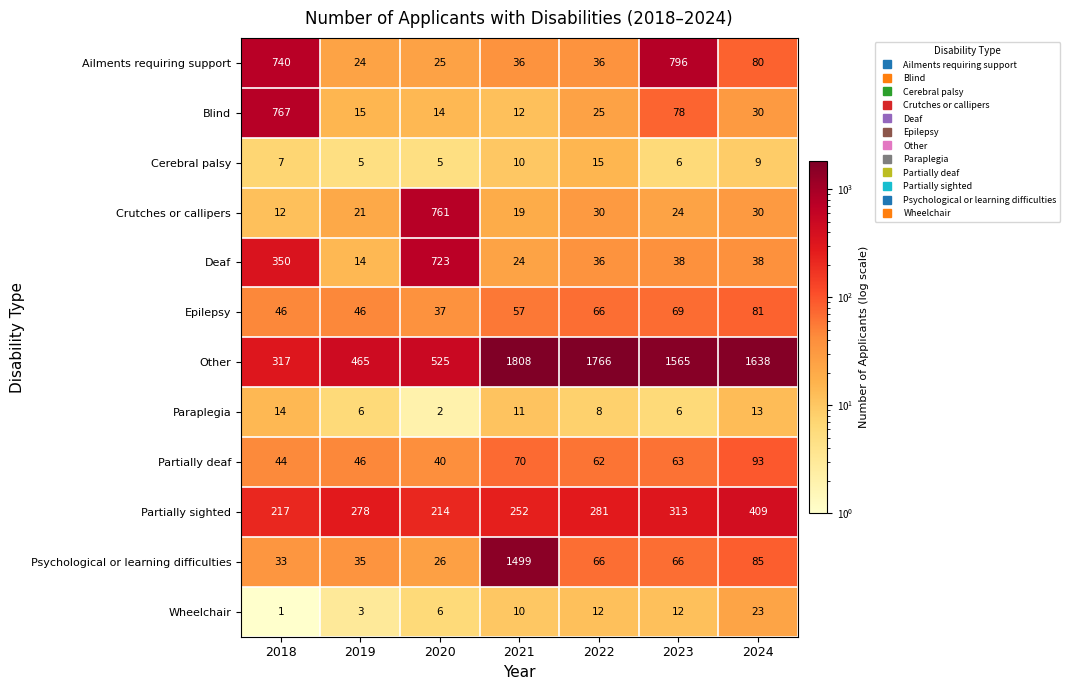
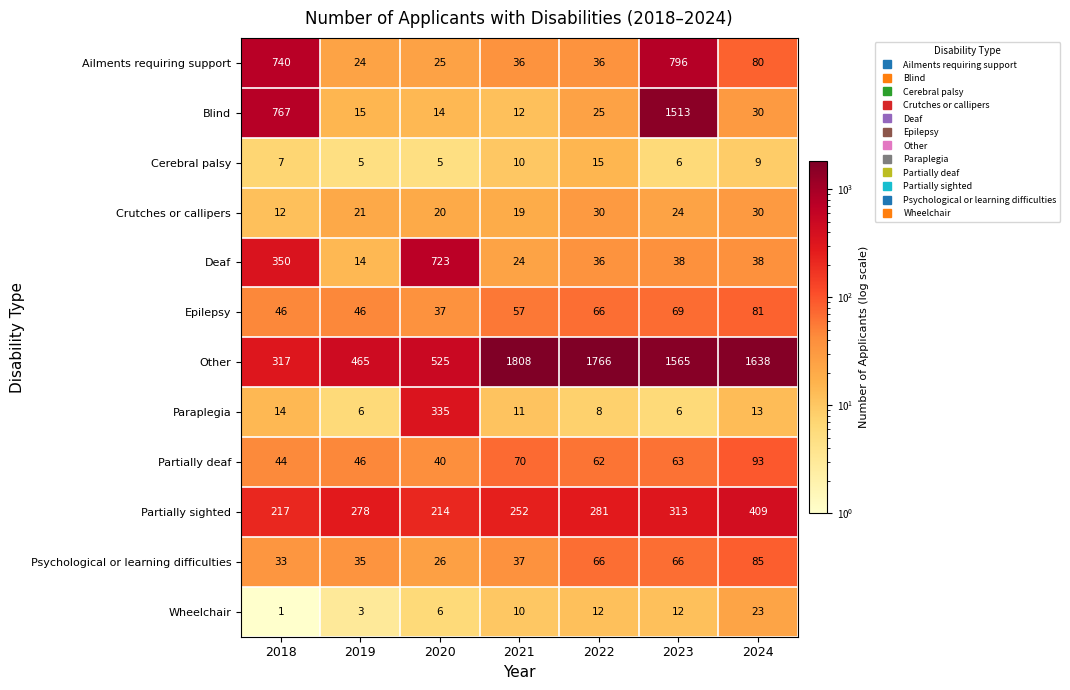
Blind, 2023: 78 -> 1513
Crutches or callipers, 2020: 761 -> 20
Paraplegia, 2020: 2 -> 335
Psychological or learning difficulties, 2021: 1499 -> 37
